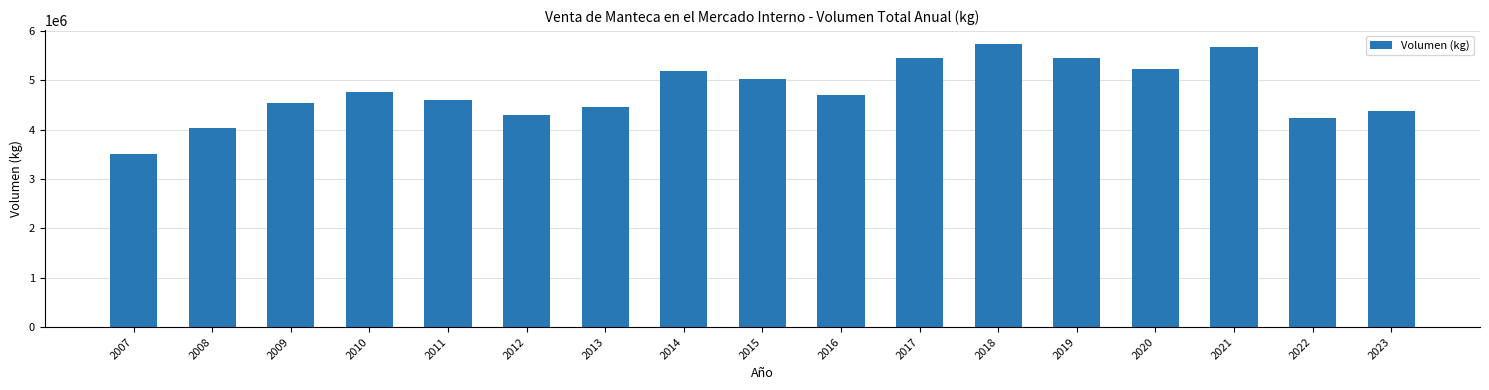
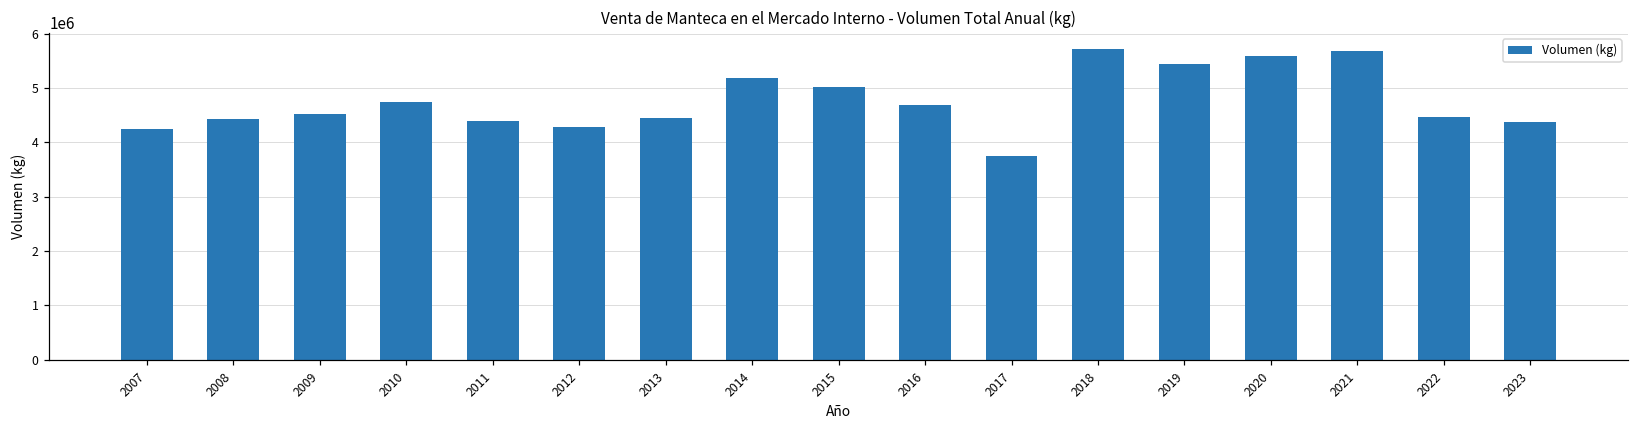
2007: 3500000 -> 4300000
2008: 4000000 -> 4400000
2011: 4600000 -> 4400000
2017: 5400000 -> 3700000
2020: 5200000 -> 5600000
2022: 4200000 -> 4500000
